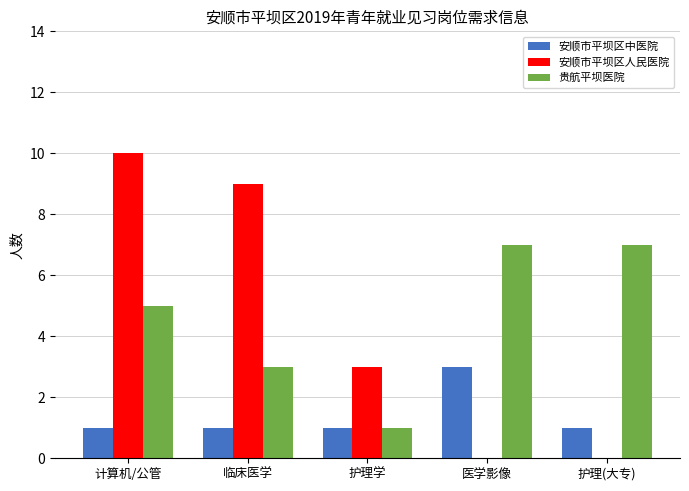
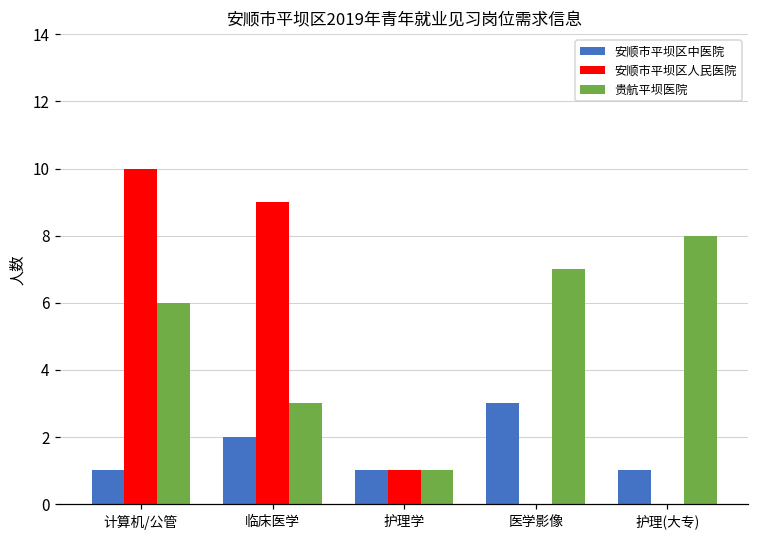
贵航平坝医院, 计算机/公管: 5 -> 6
安顺市平坝区中医院, 临床医学: 1 -> 2
安顺市平坝区人民医院, 护理学: 3 -> 1
贵航平坝医院, 护理(大专): 7 -> 8
